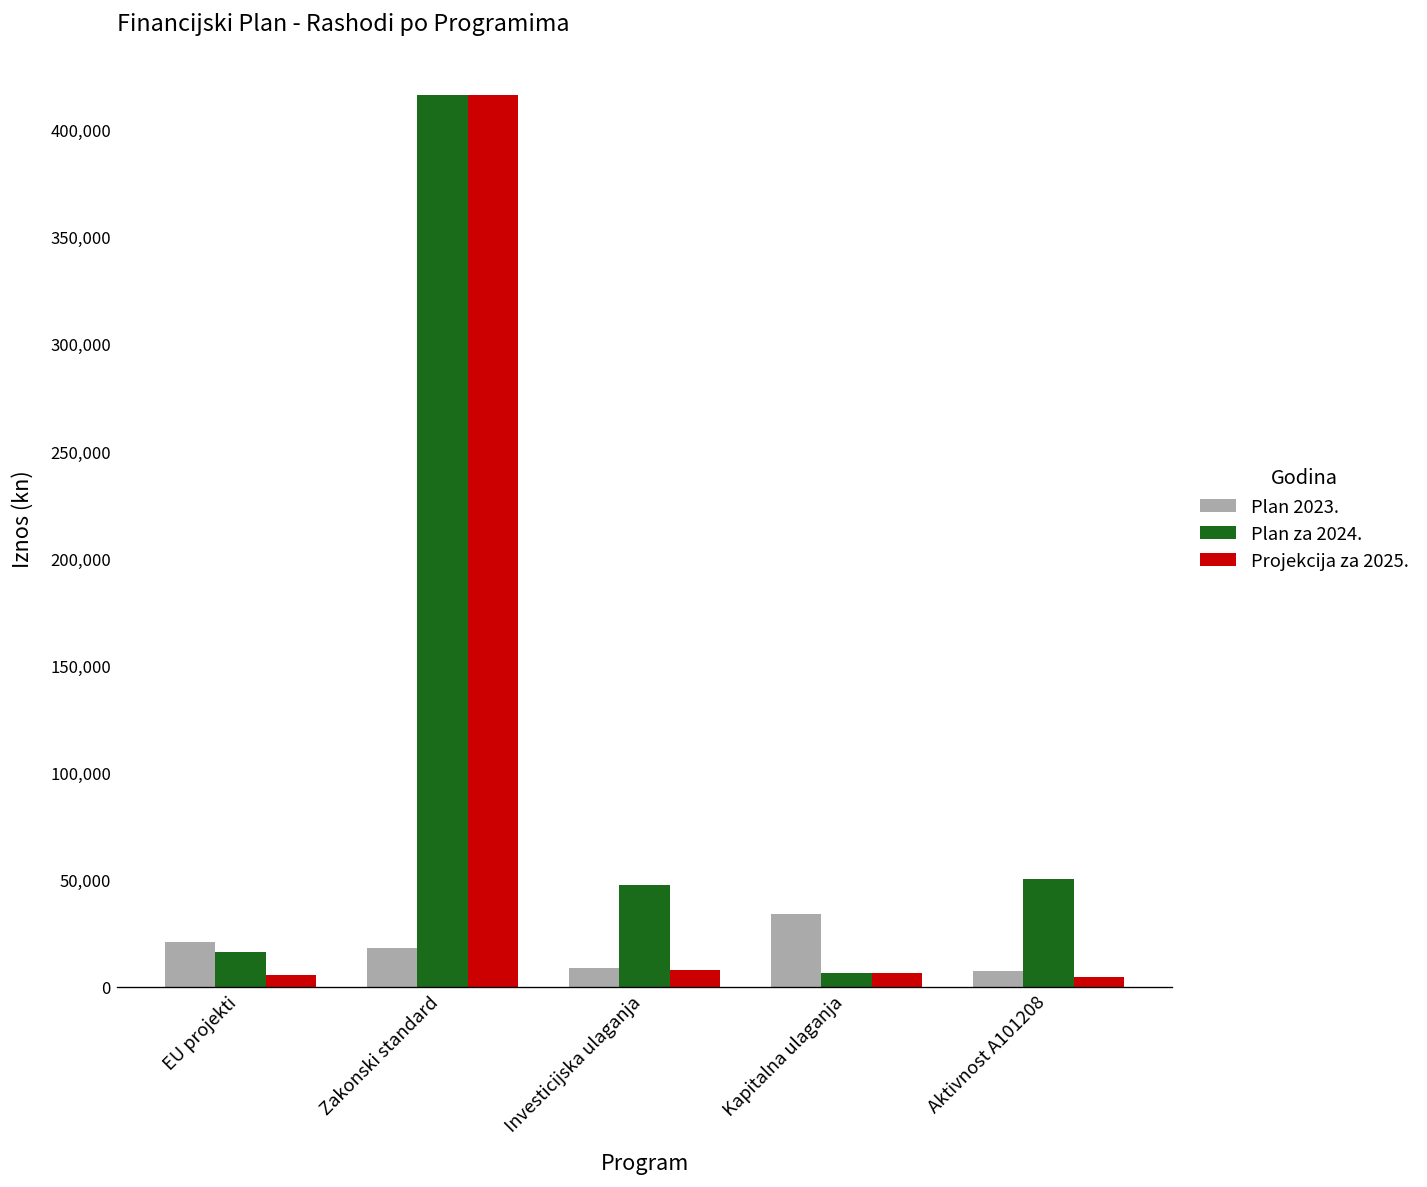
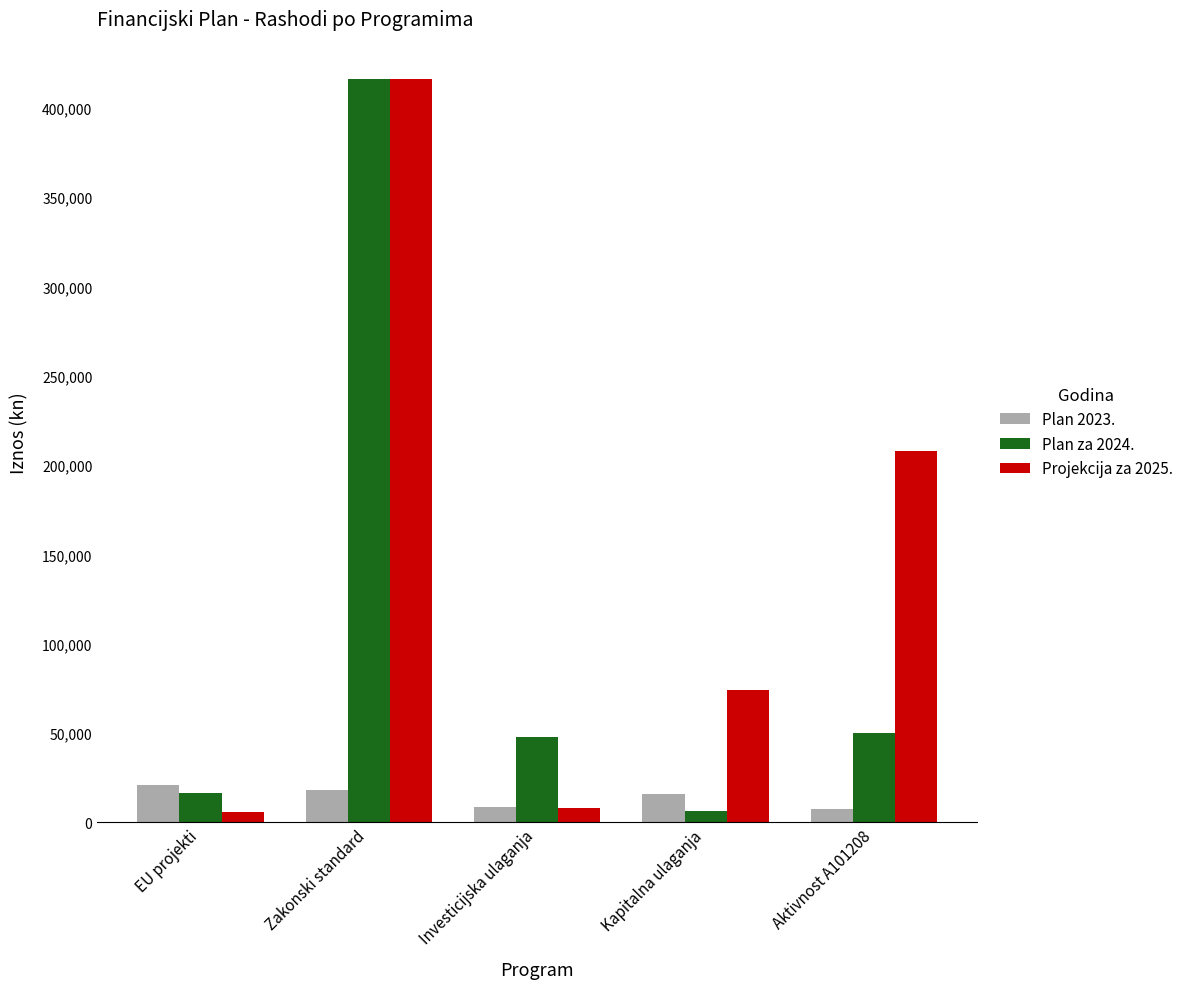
Plan 2023., Kapitalna ulaganja: 34,000 -> 16,000
Projekcija za 2025., Kapitalna ulaganja: 7,000 -> 74,000
Projekcija za 2025., Aktivnost A101208: 5,000 -> 208,000
